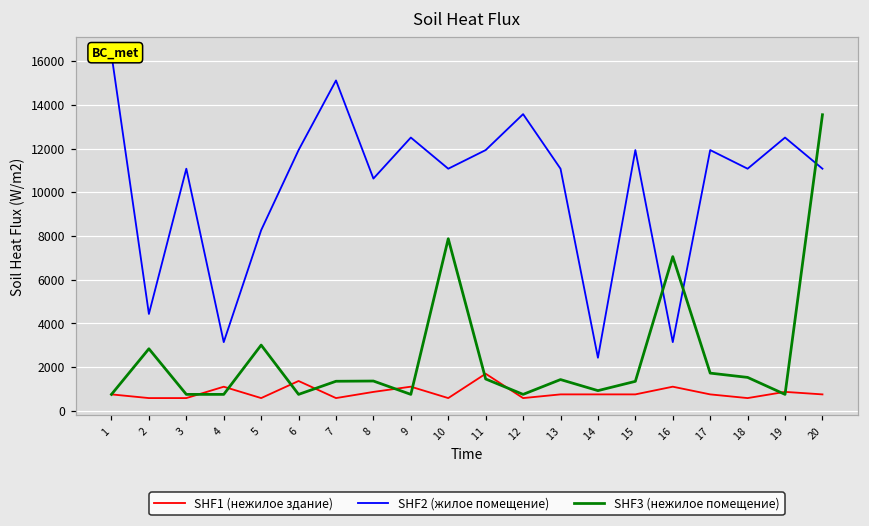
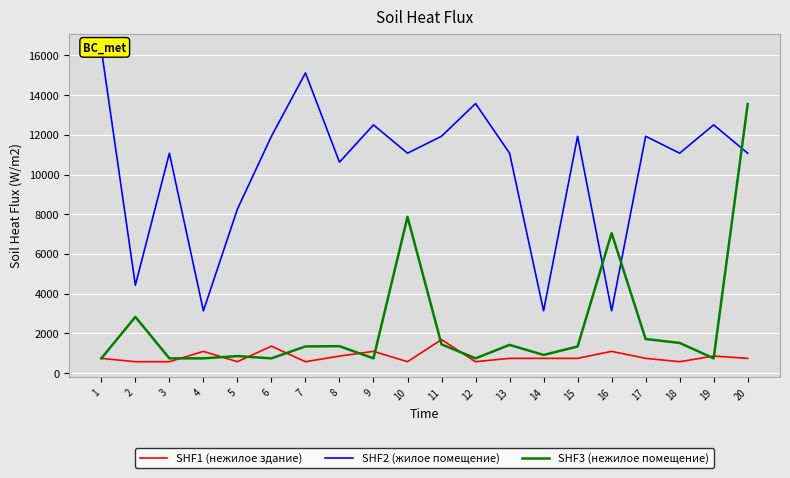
SHF3 (нежилое помещение), 5: 3000 -> 900
SHF2 (жилое помещение), 14: 2400 -> 3100
